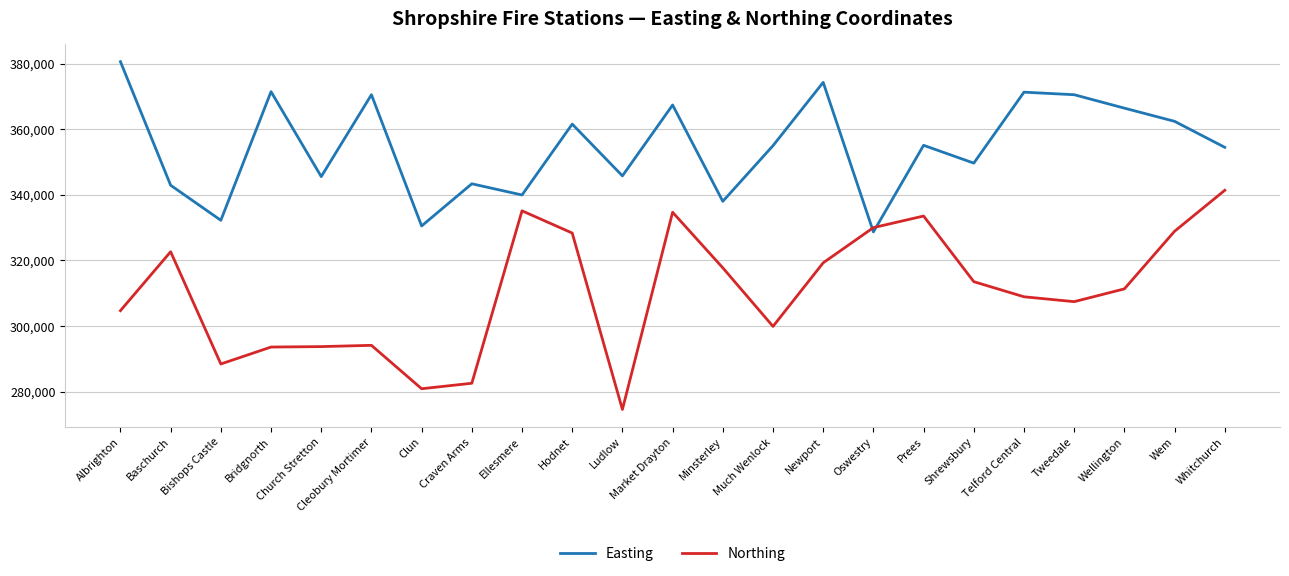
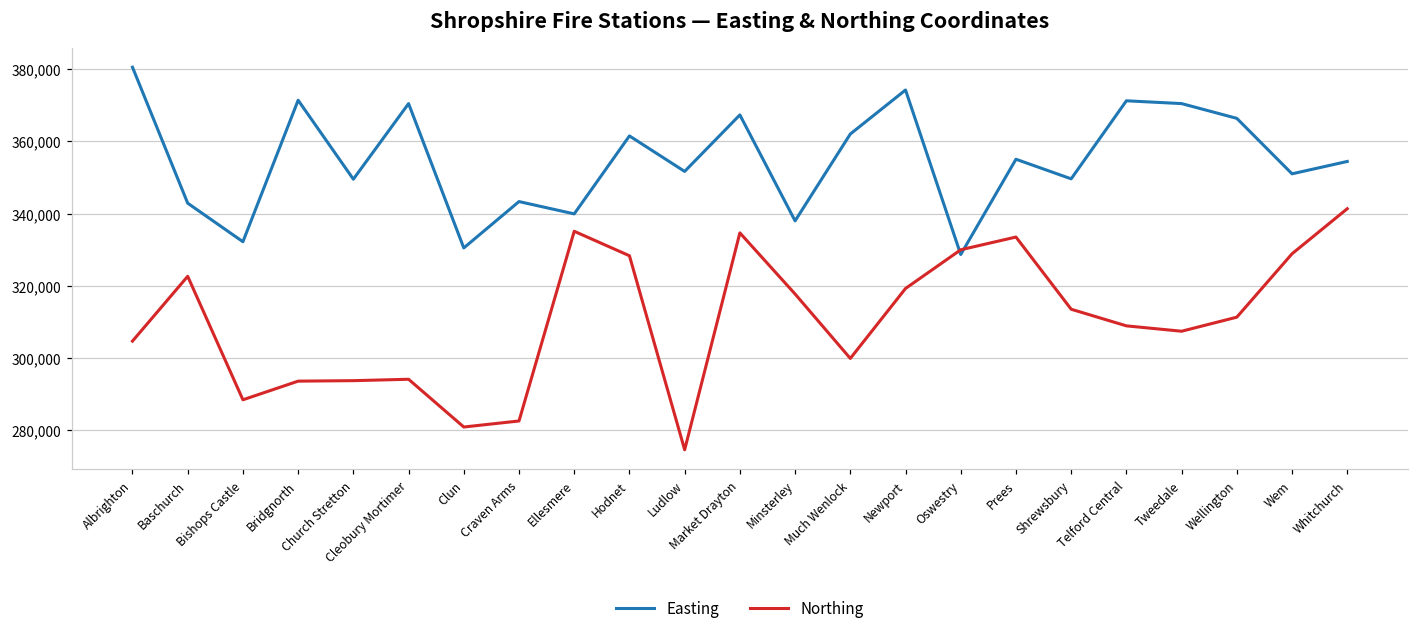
Easting, Church Stretton: 346,000 -> 350,000
Easting, Ludlow: 346,000 -> 352,000
Easting, Much Wenlock: 355,000 -> 362,000
Easting, Wem: 362,000 -> 351,000
